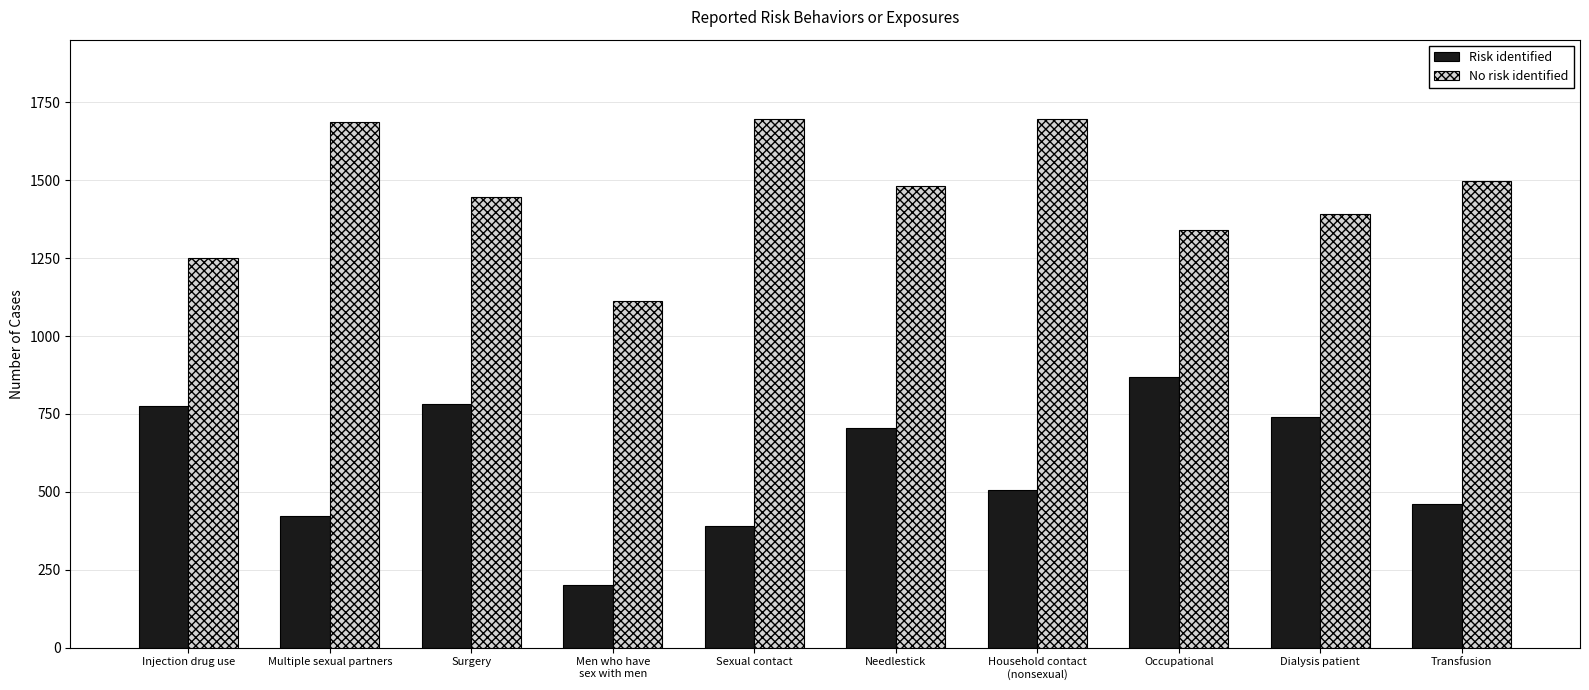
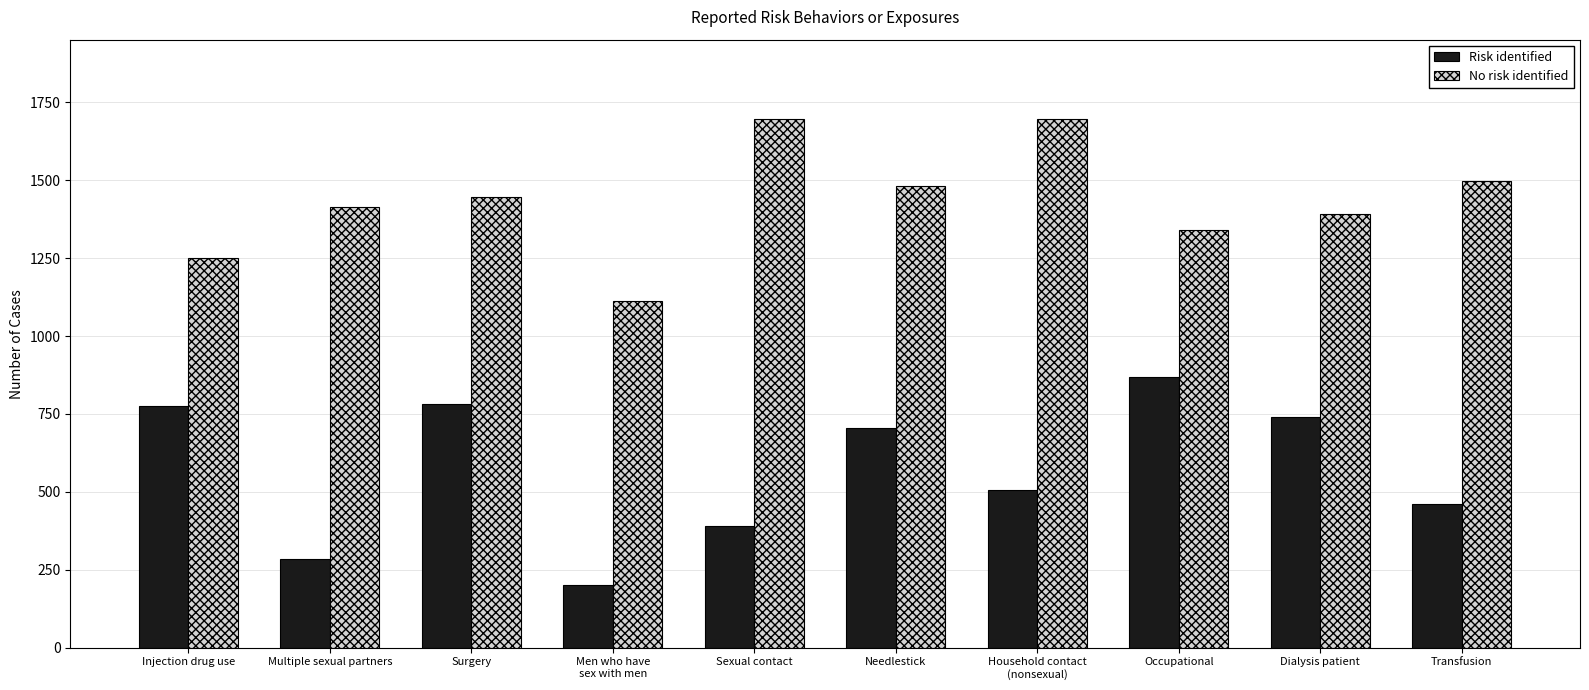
Risk identified, Multiple sexual partners: 420 -> 290
No risk identified, Multiple sexual partners: 1690 -> 1410
